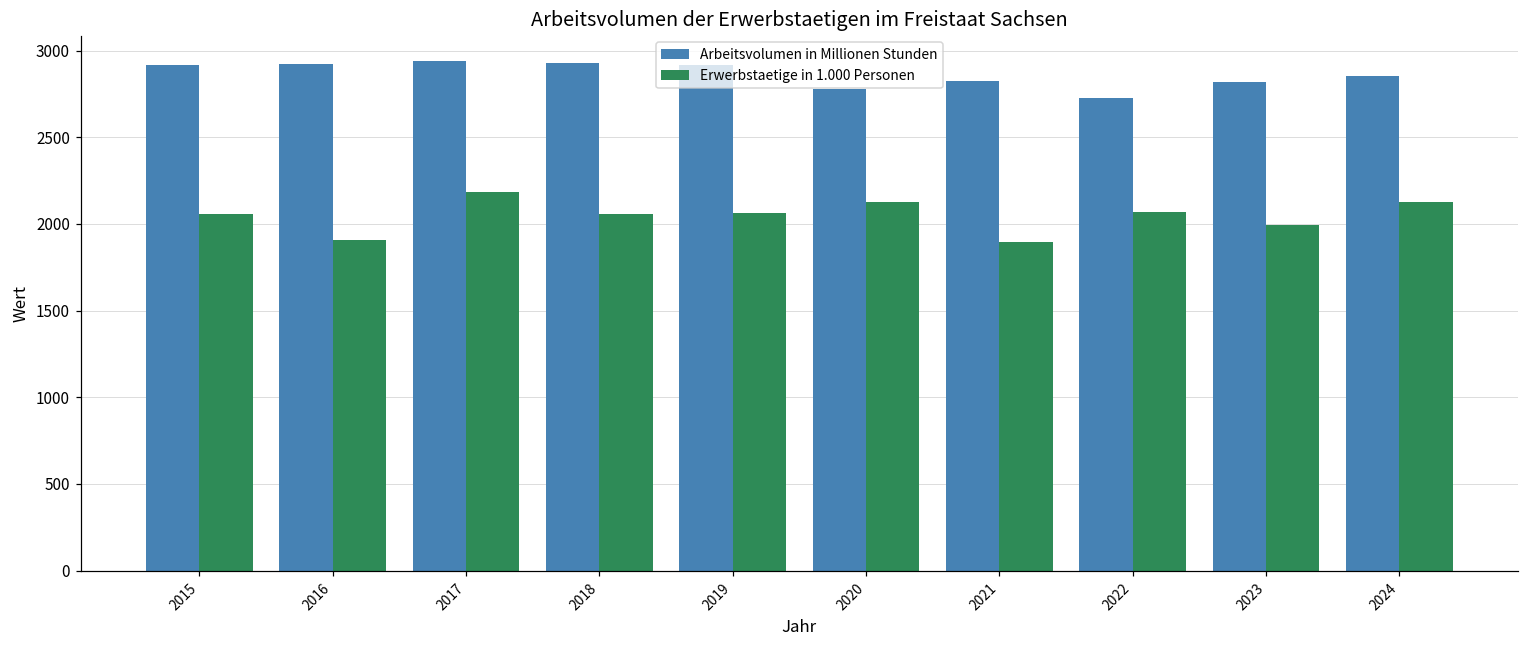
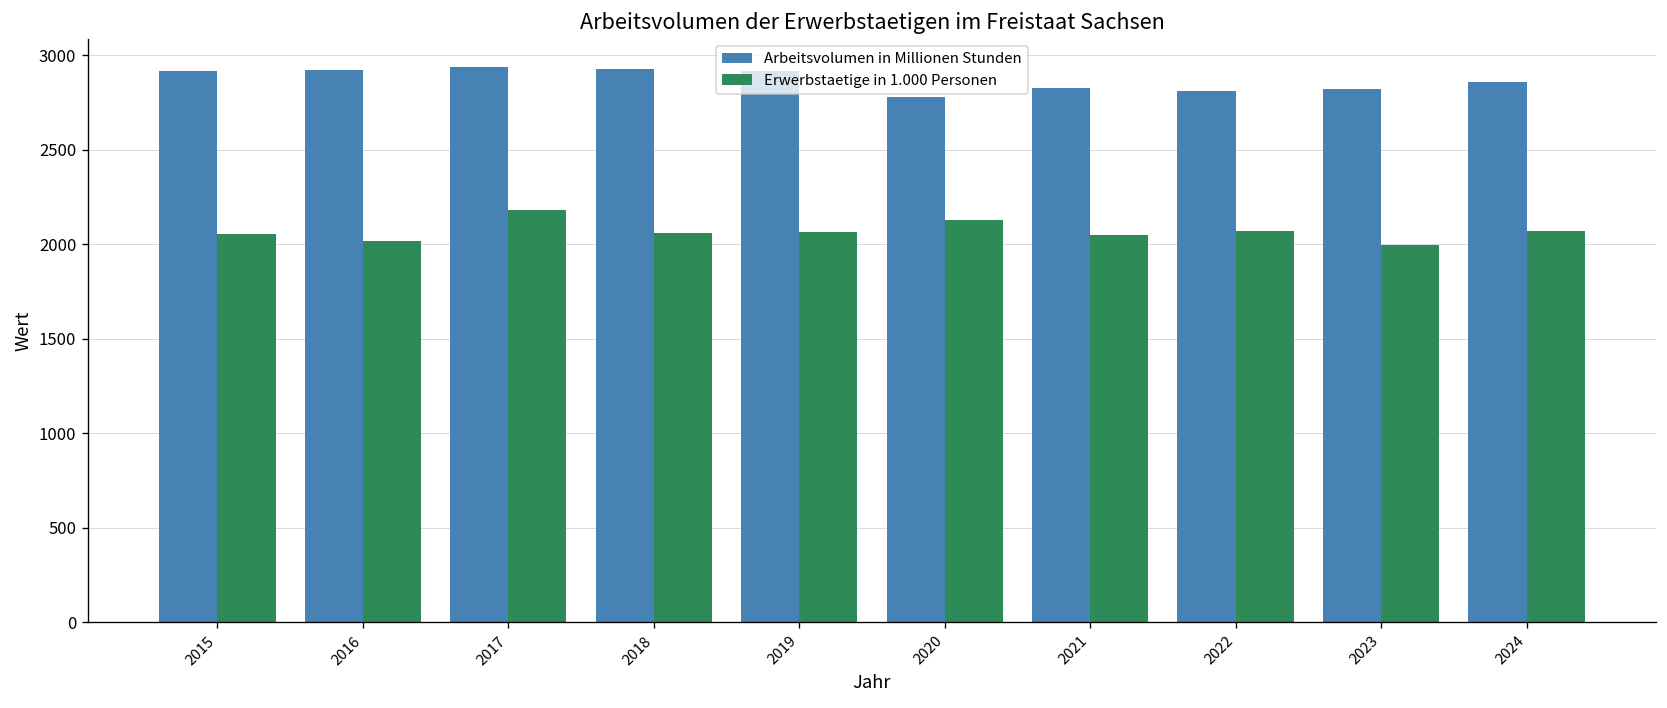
Erwerbstaetige in 1.000 Personen, 2016: 1910 -> 2020
Erwerbstaetige in 1.000 Personen, 2021: 1890 -> 2050
Arbeitsvolumen in Millionen Stunden, 2022: 2730 -> 2810
Erwerbstaetige in 1.000 Personen, 2024: 2130 -> 2070
